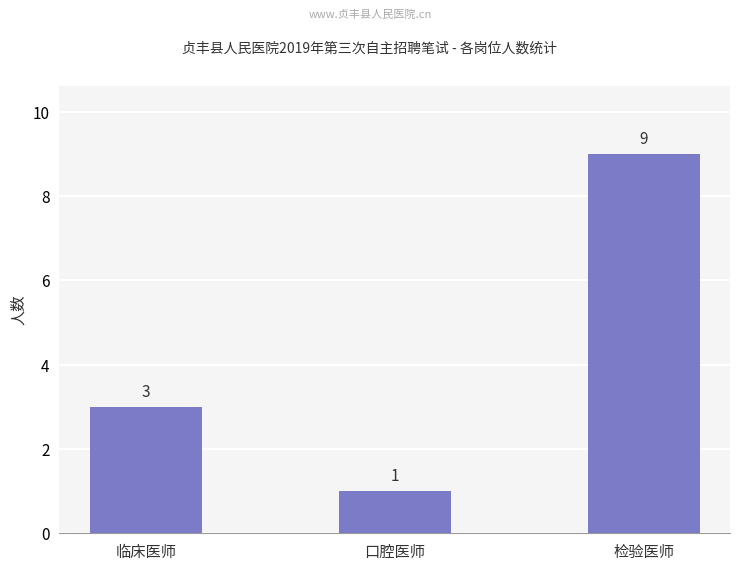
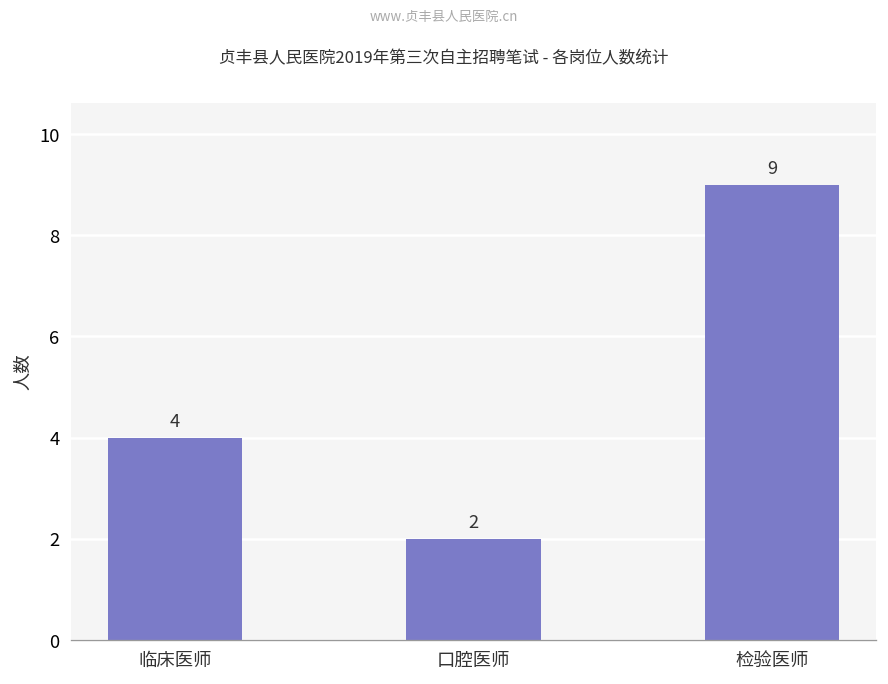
临床医师: 3 -> 4
口腔医师: 1 -> 2
